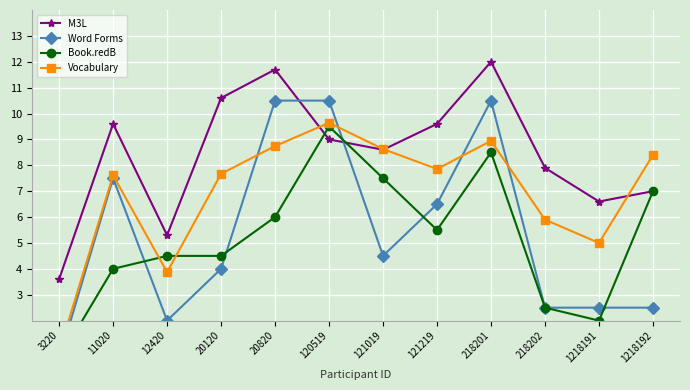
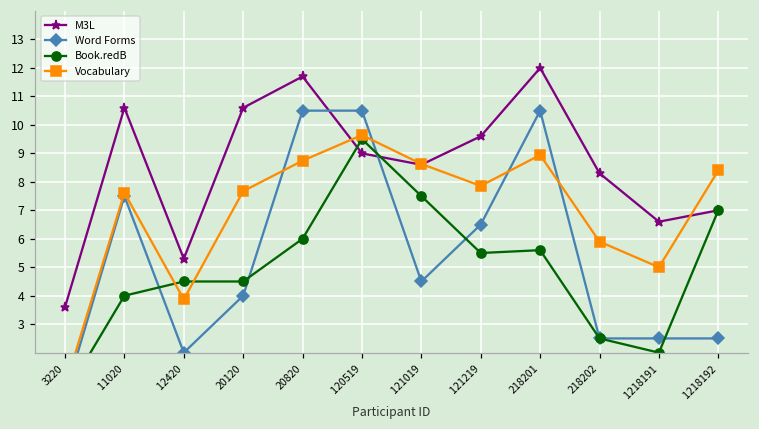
M3L, 11020: 9.6 -> 10.6
Book.redB, 218201: 8.5 -> 5.6
M3L, 218202: 7.9 -> 8.3
